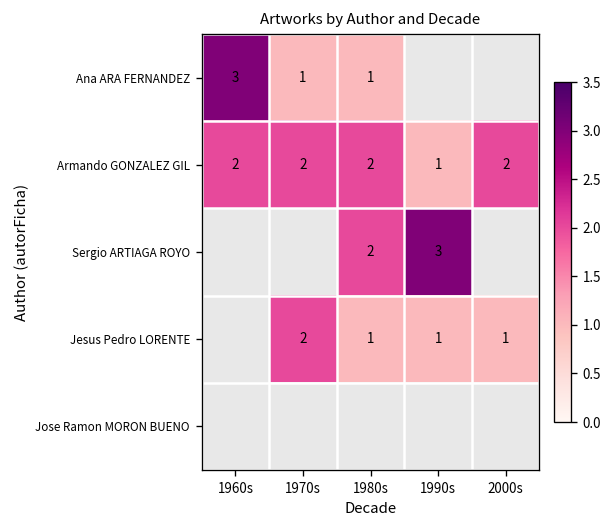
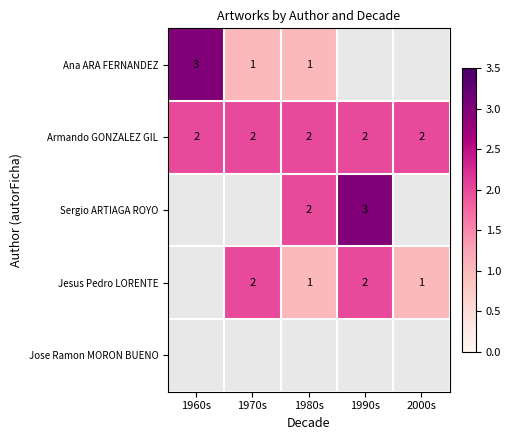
Armando GONZALEZ GIL, 1990s: 1 -> 2
Jesus Pedro LORENTE, 1990s: 1 -> 2
